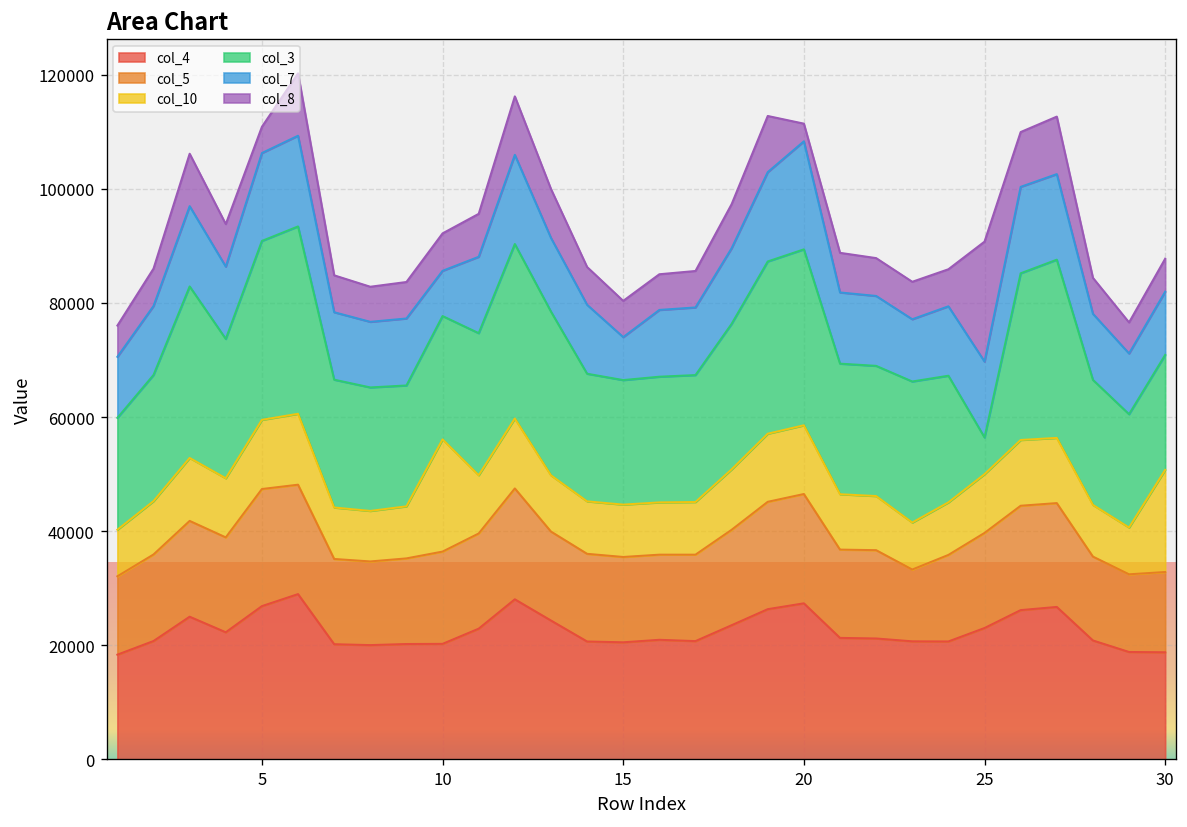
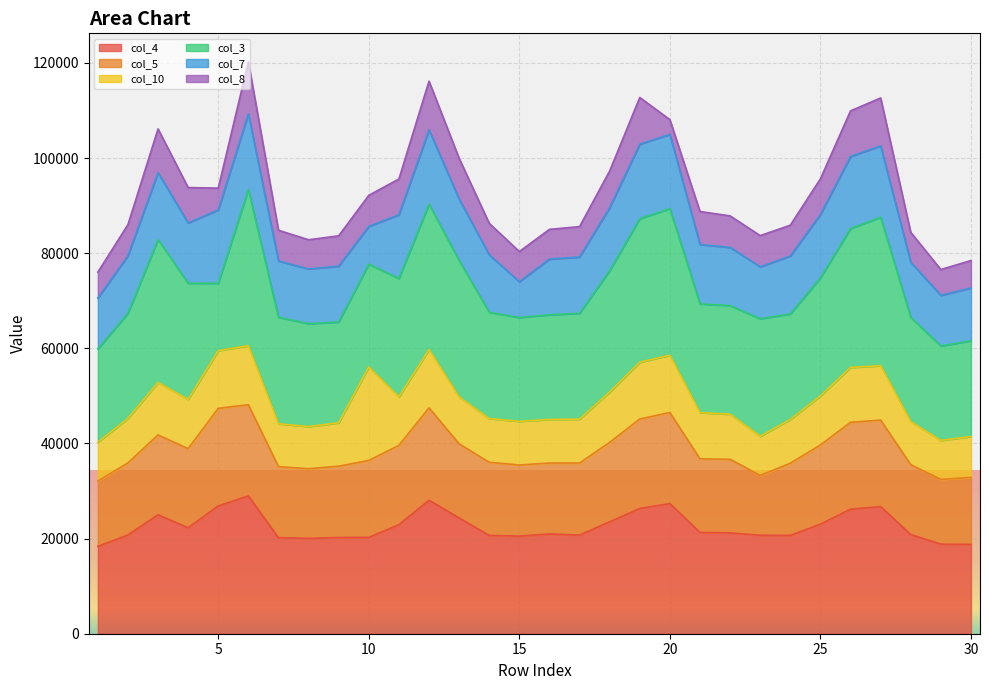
col_3, 5: 31000 -> 14000
col_7, 20: 19000 -> 16000
col_3, 25: 6000 -> 25000
col_8, 25: 21000 -> 8000
col_10, 30: 18000 -> 9000
